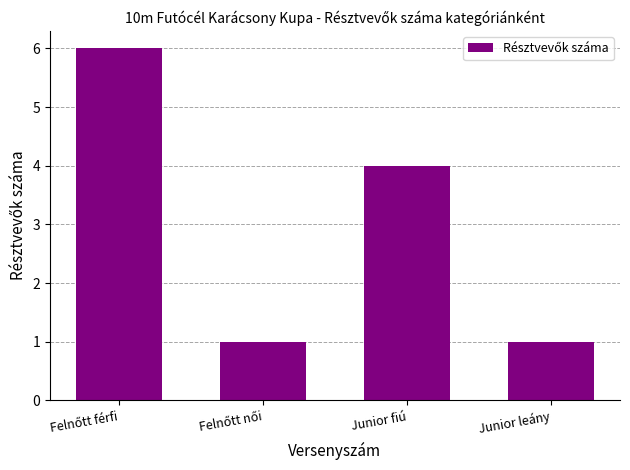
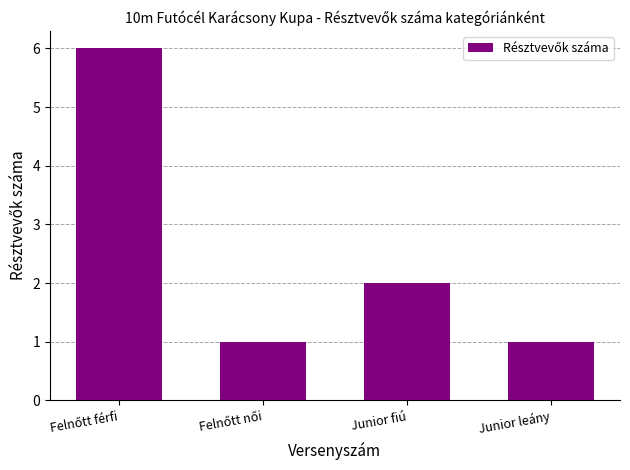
Junior fiú: 4 -> 2
